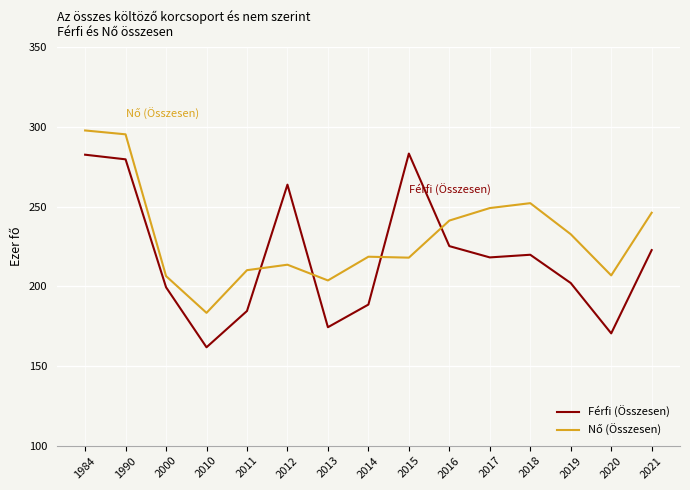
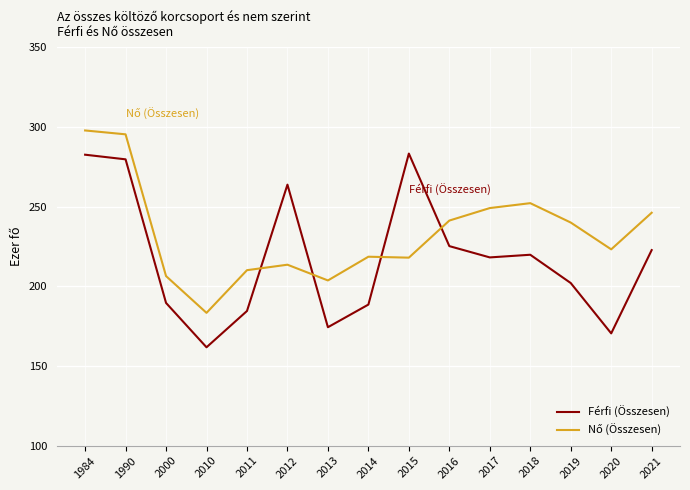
Férfi (Összesen), 2000: 199 -> 190
Nő (Összesen), 2019: 233 -> 240
Nő (Összesen), 2020: 207 -> 223
